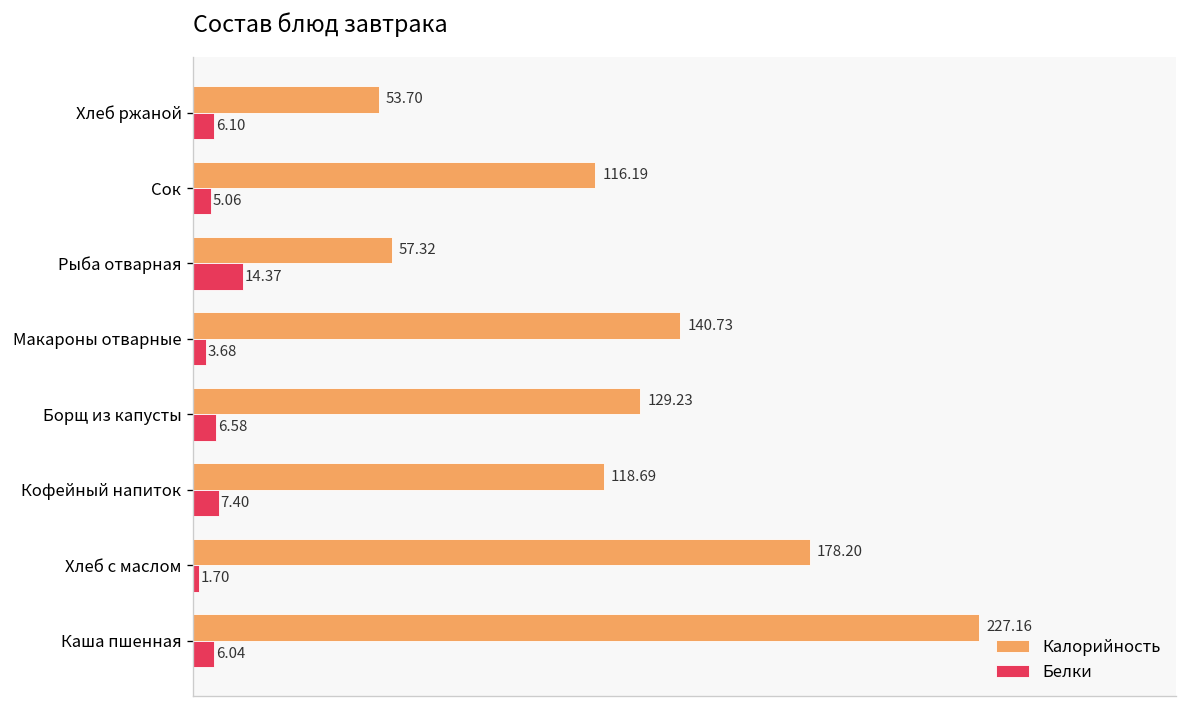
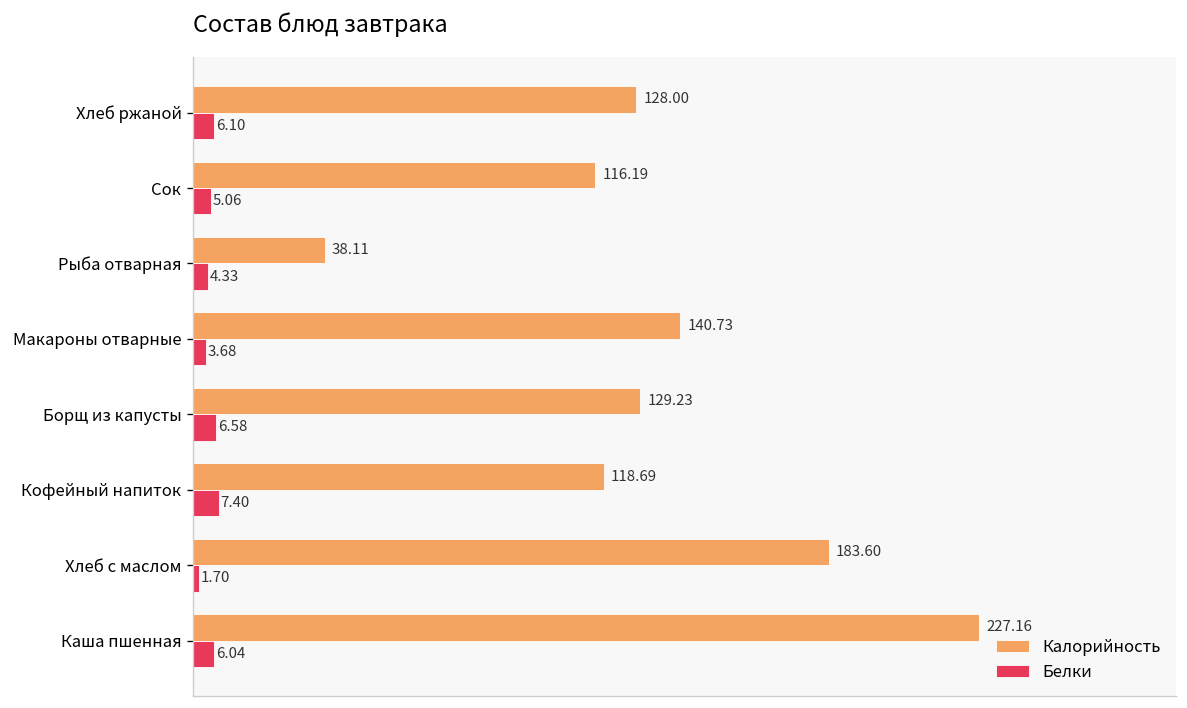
Калорийность, Хлеб ржаной: 53.70 -> 128.00
Калорийность, Рыба отварная: 57.32 -> 38.11
Белки, Рыба отварная: 14.37 -> 4.33
Калорийность, Хлеб с маслом: 178.20 -> 183.60
